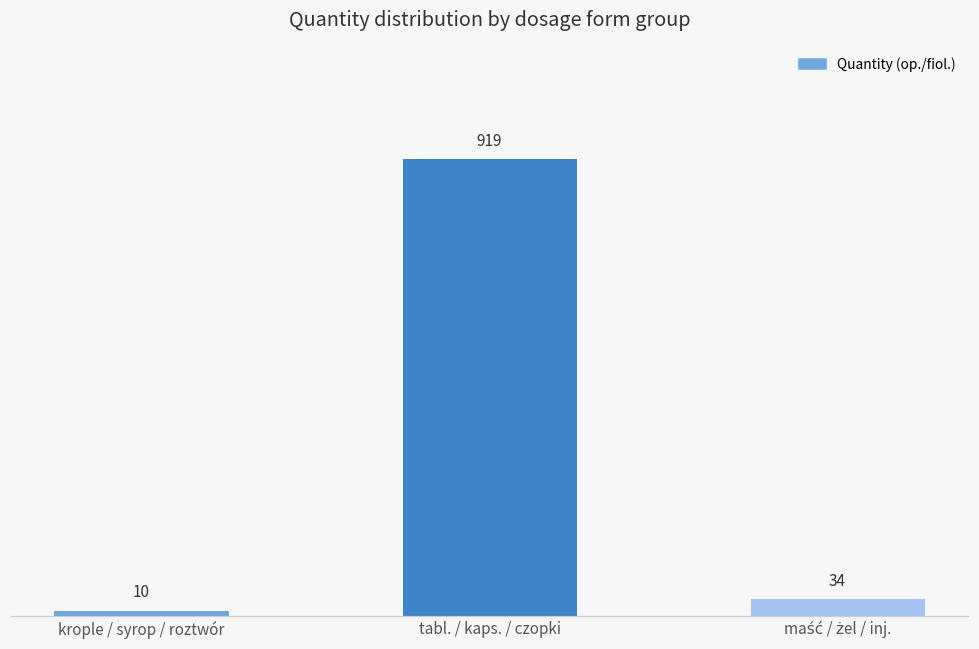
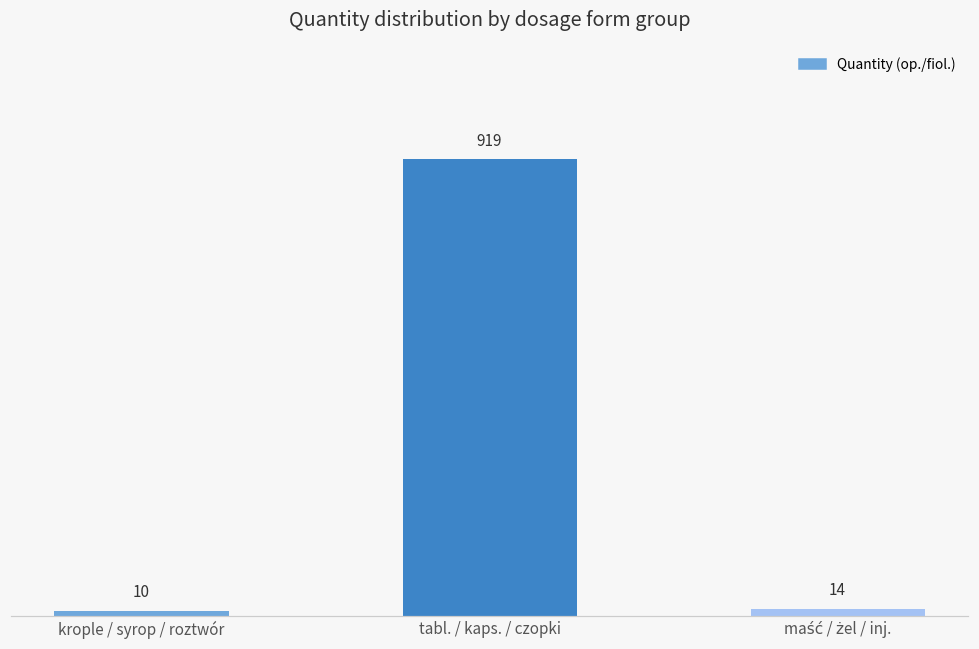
maść / żel / inj.: 34 -> 14
